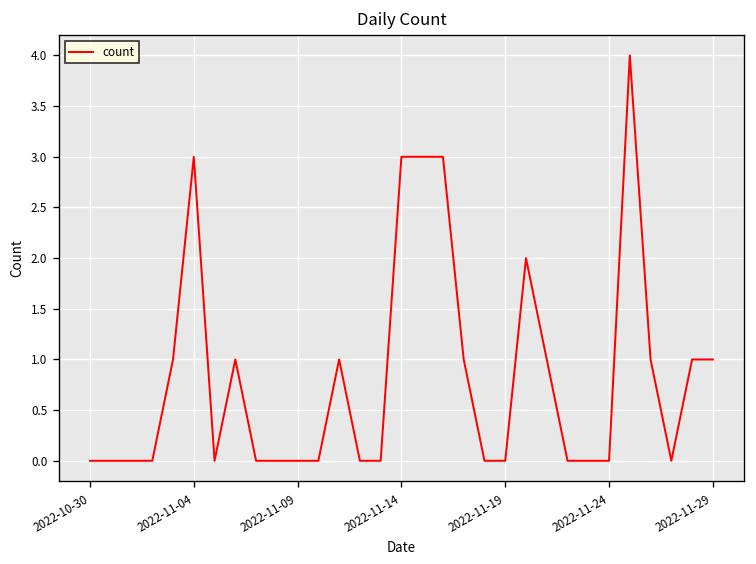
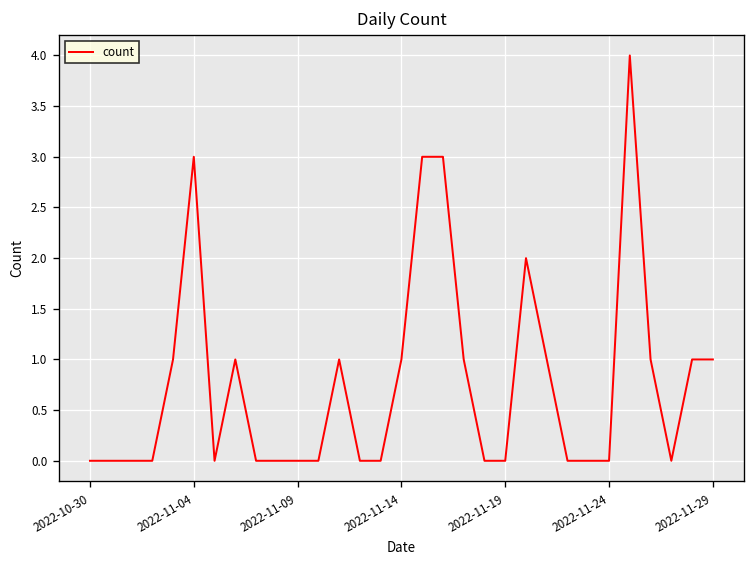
2022-11-14: 3 -> 1
